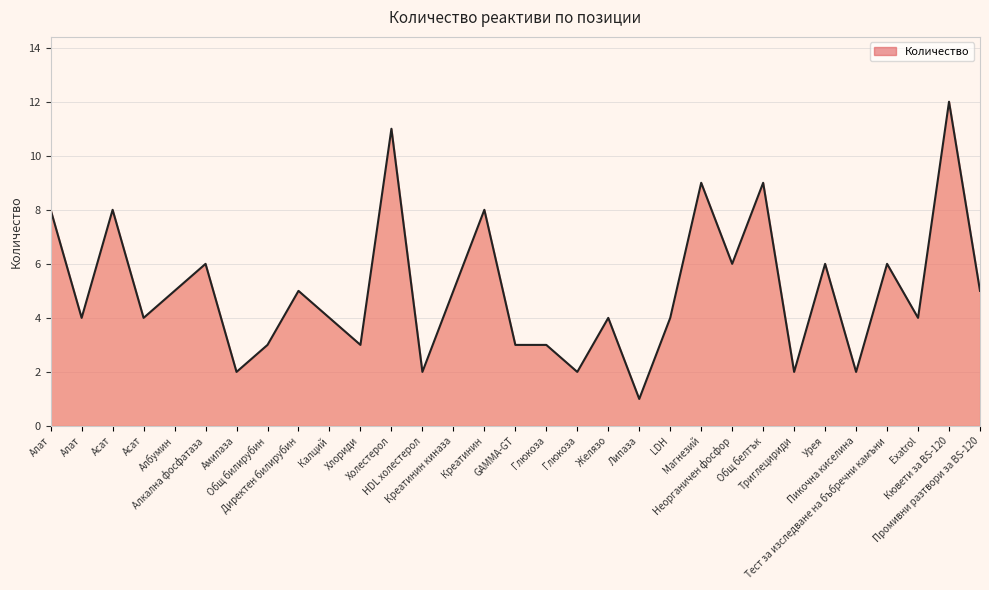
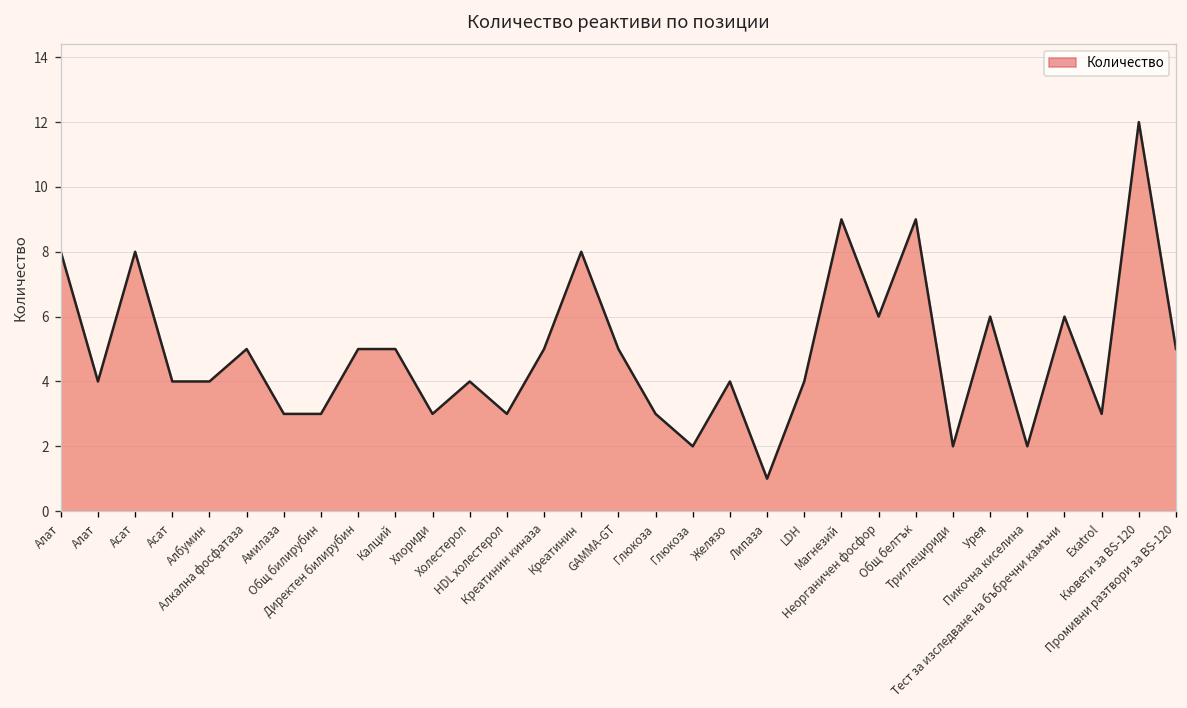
Албумин: 5 -> 4
Алкална фосфатаза: 6 -> 5
Амилаза: 2 -> 3
Калций: 4 -> 5
Холестерол: 11 -> 4
HDL холестерол: 2 -> 3
GAMMA-GT: 3 -> 5
Exatrol: 4 -> 3
